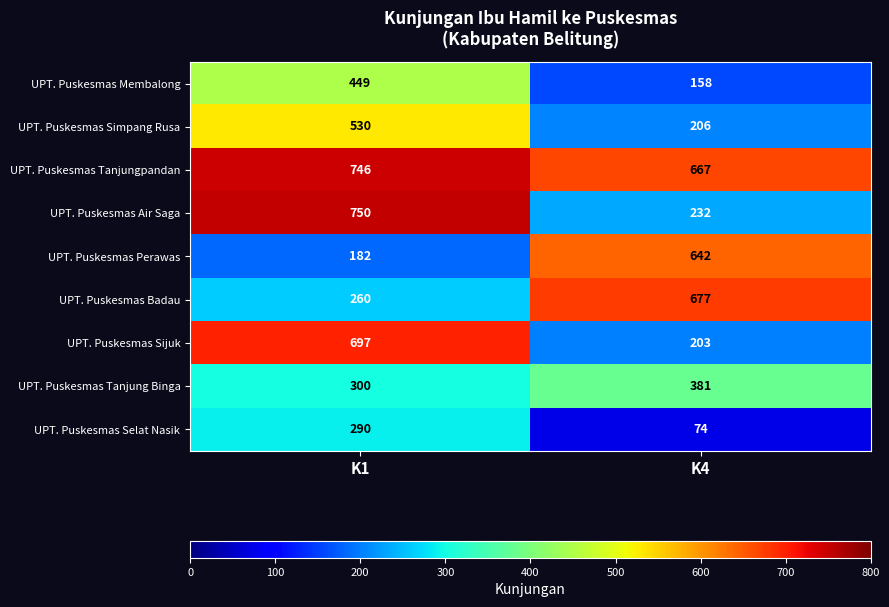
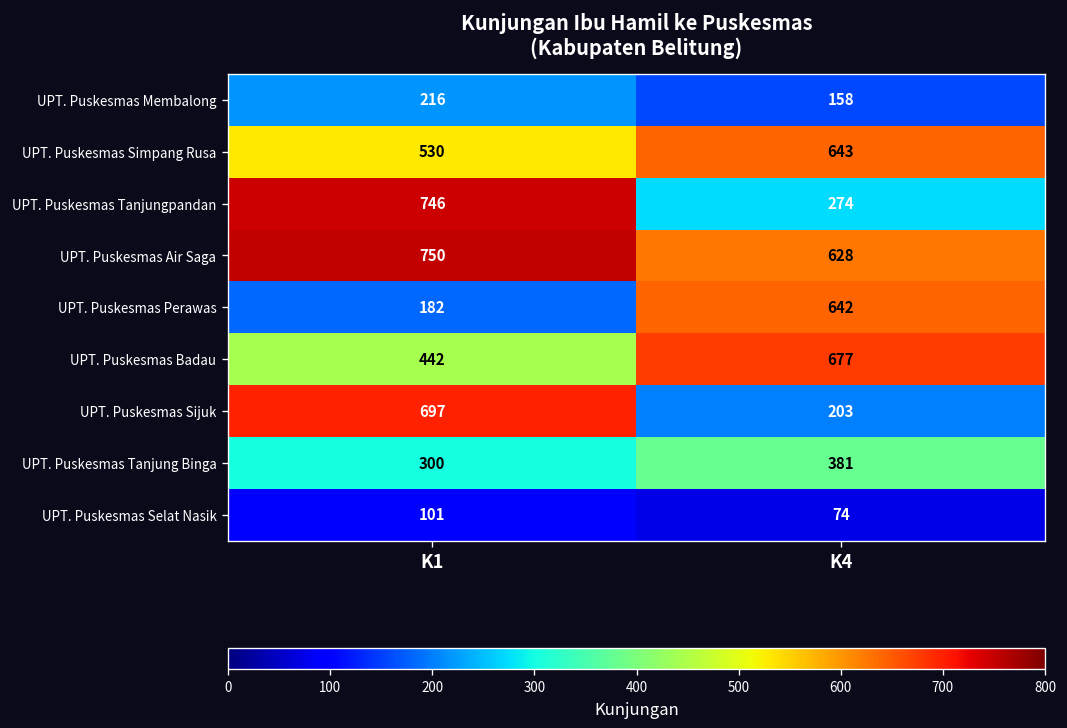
UPT. Puskesmas Membalong, K1: 449 -> 216
UPT. Puskesmas Simpang Rusa, K4: 206 -> 643
UPT. Puskesmas Tanjungpandan, K4: 667 -> 274
UPT. Puskesmas Air Saga, K4: 232 -> 628
UPT. Puskesmas Badau, K1: 260 -> 442
UPT. Puskesmas Selat Nasik, K1: 290 -> 101
